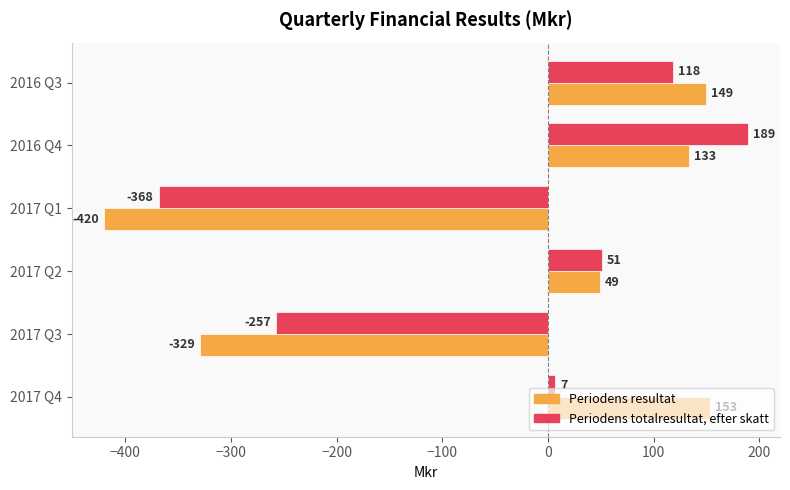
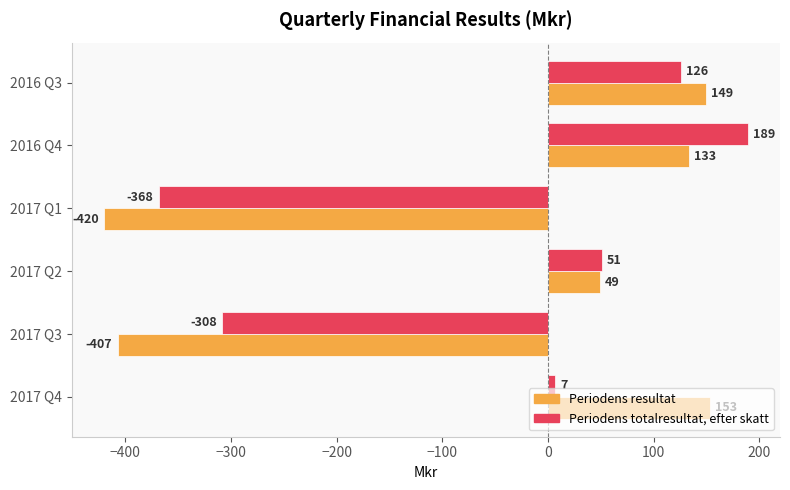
Periodens totalresultat, efter skatt, 2016 Q3: 118 -> 126
Periodens totalresultat, efter skatt, 2017 Q3: -257 -> -308
Periodens resultat, 2017 Q3: -329 -> -407
